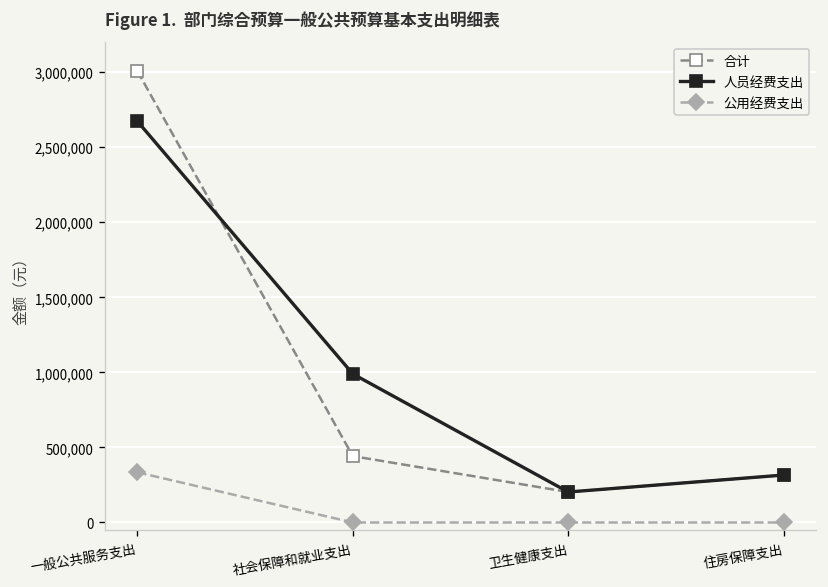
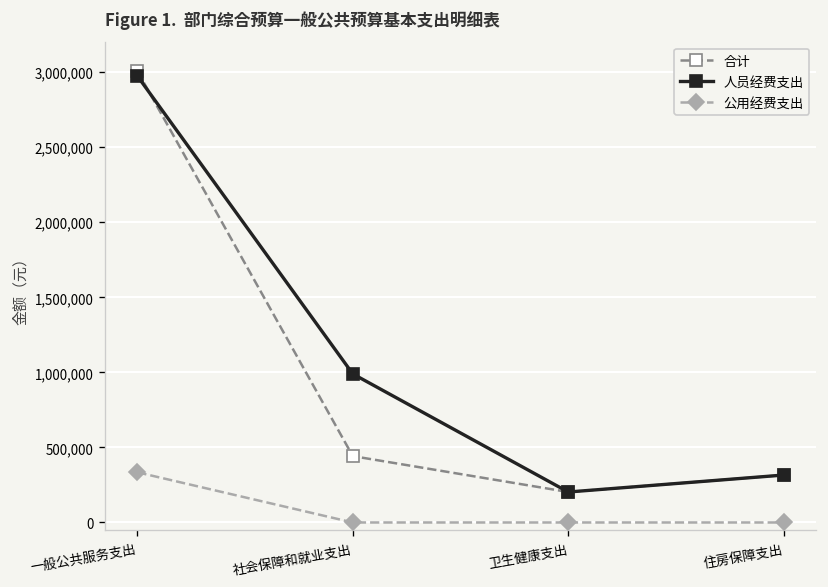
人员经费支出, 一般公共服务支出: 2,670,000 -> 2,970,000
